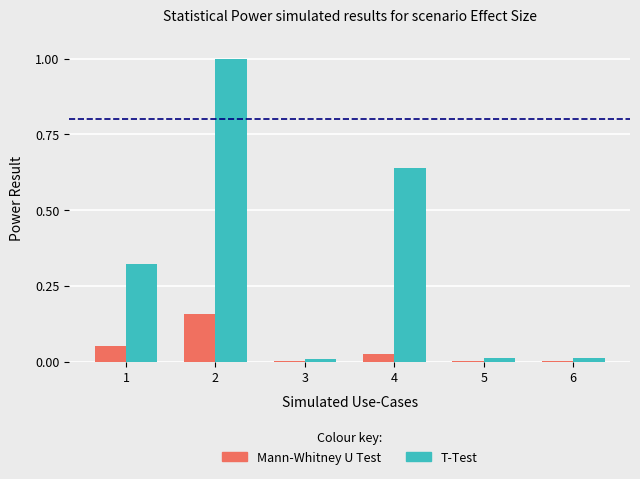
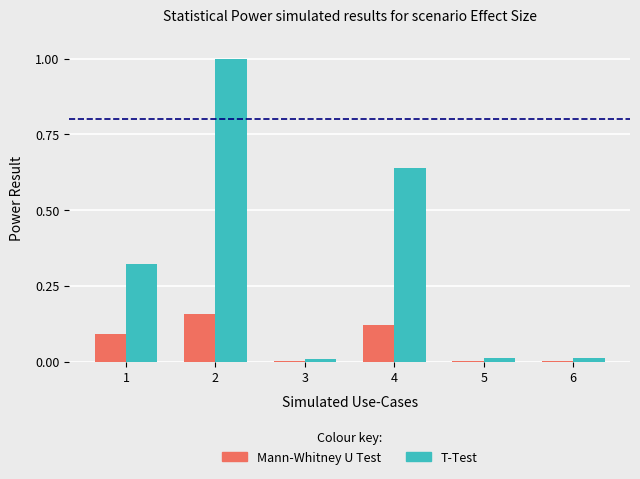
Mann-Whitney U Test, 1: 0.05 -> 0.09
Mann-Whitney U Test, 4: 0.03 -> 0.12
